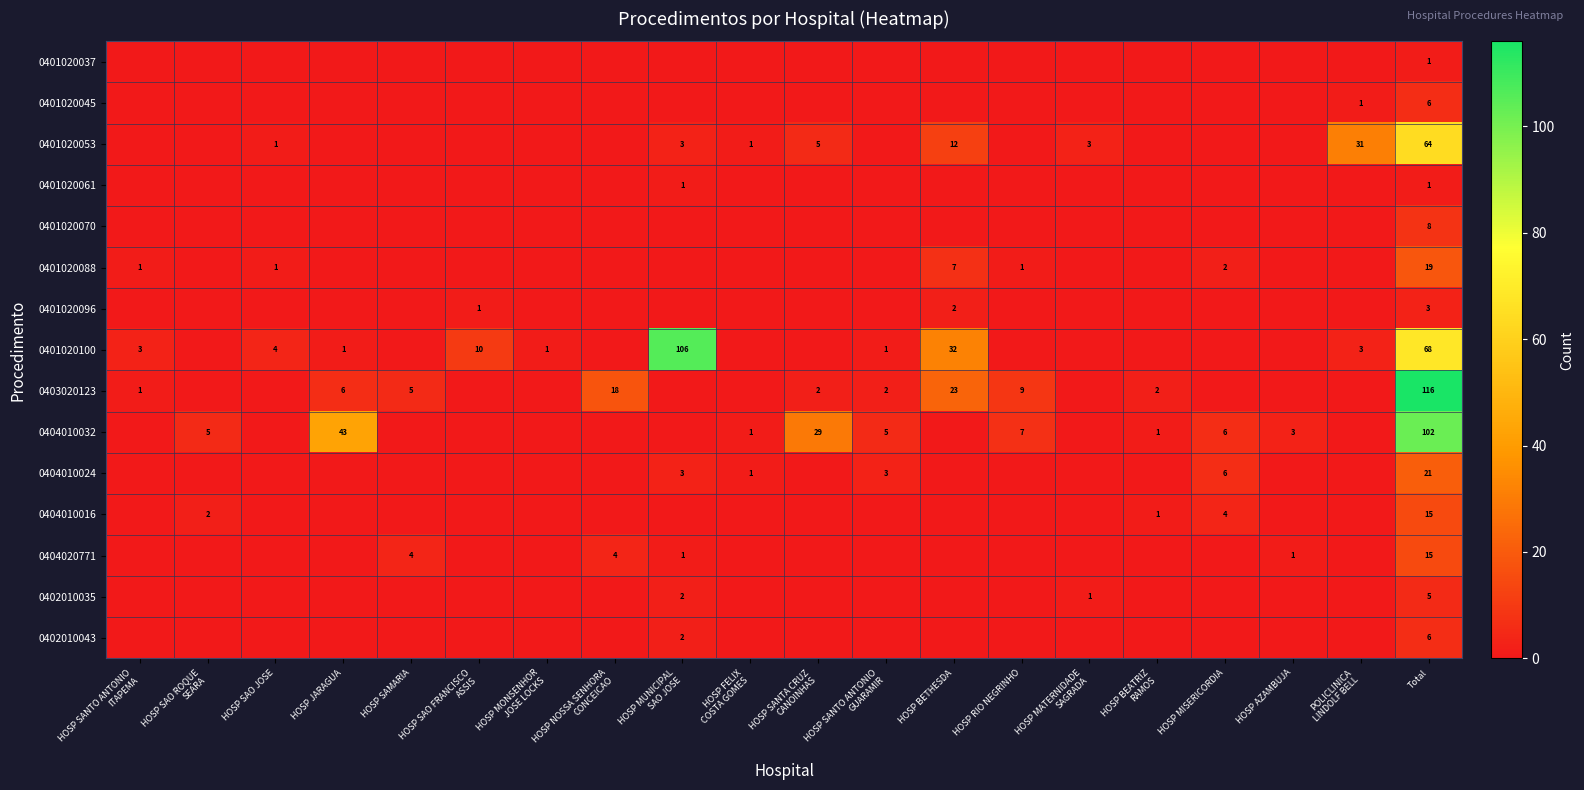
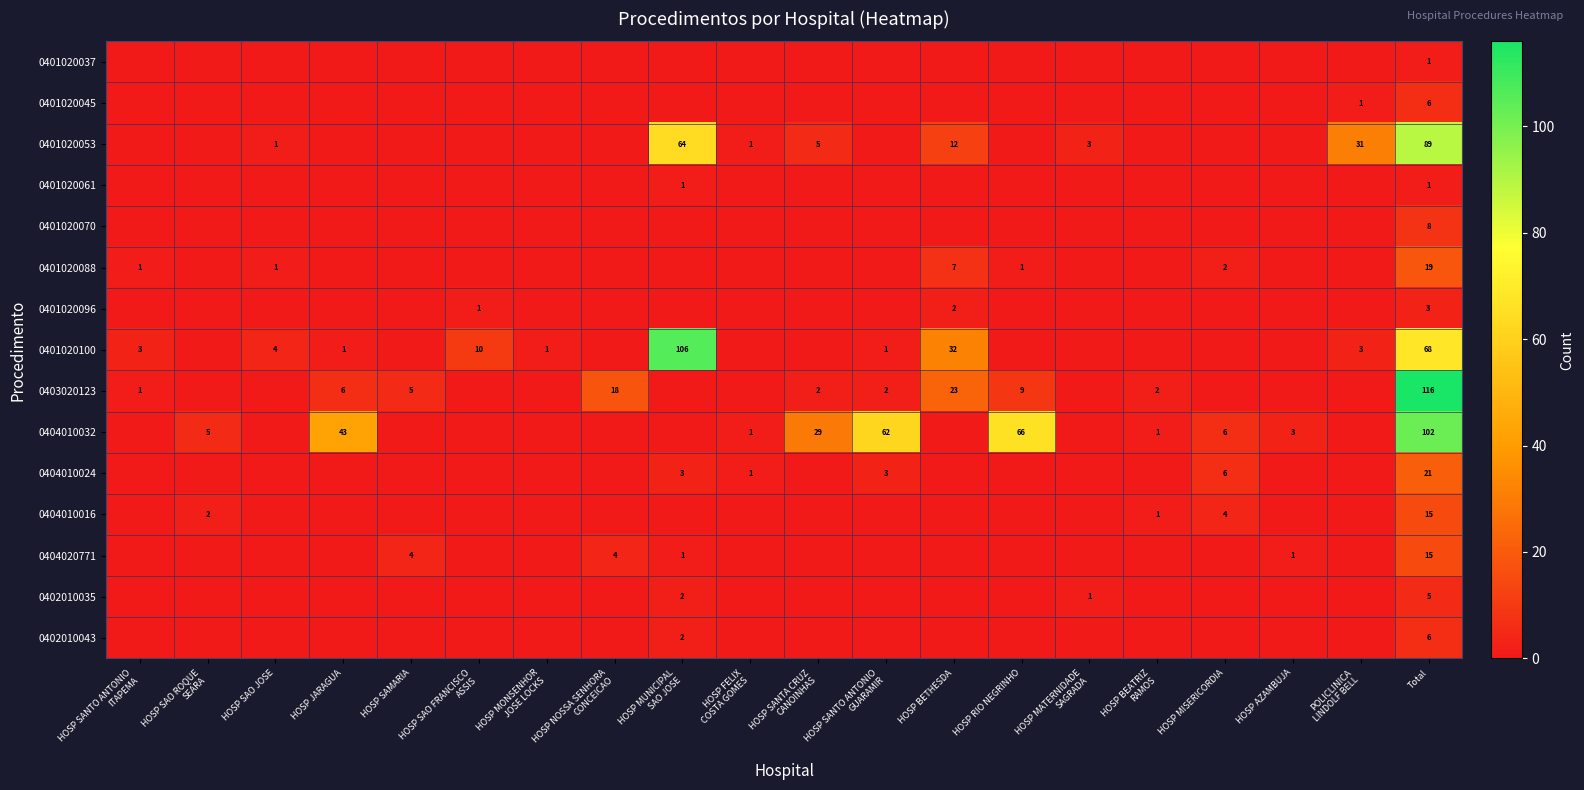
0401020053, HOSP MUNICIPAL SAO JOSE: 3 -> 64
0401020053, Total: 64 -> 89
0404010032, HOSP SANTO ANTONIO GUARAMIR: 5 -> 62
0404010032, HOSP RIO NEGRINHO: 7 -> 66
